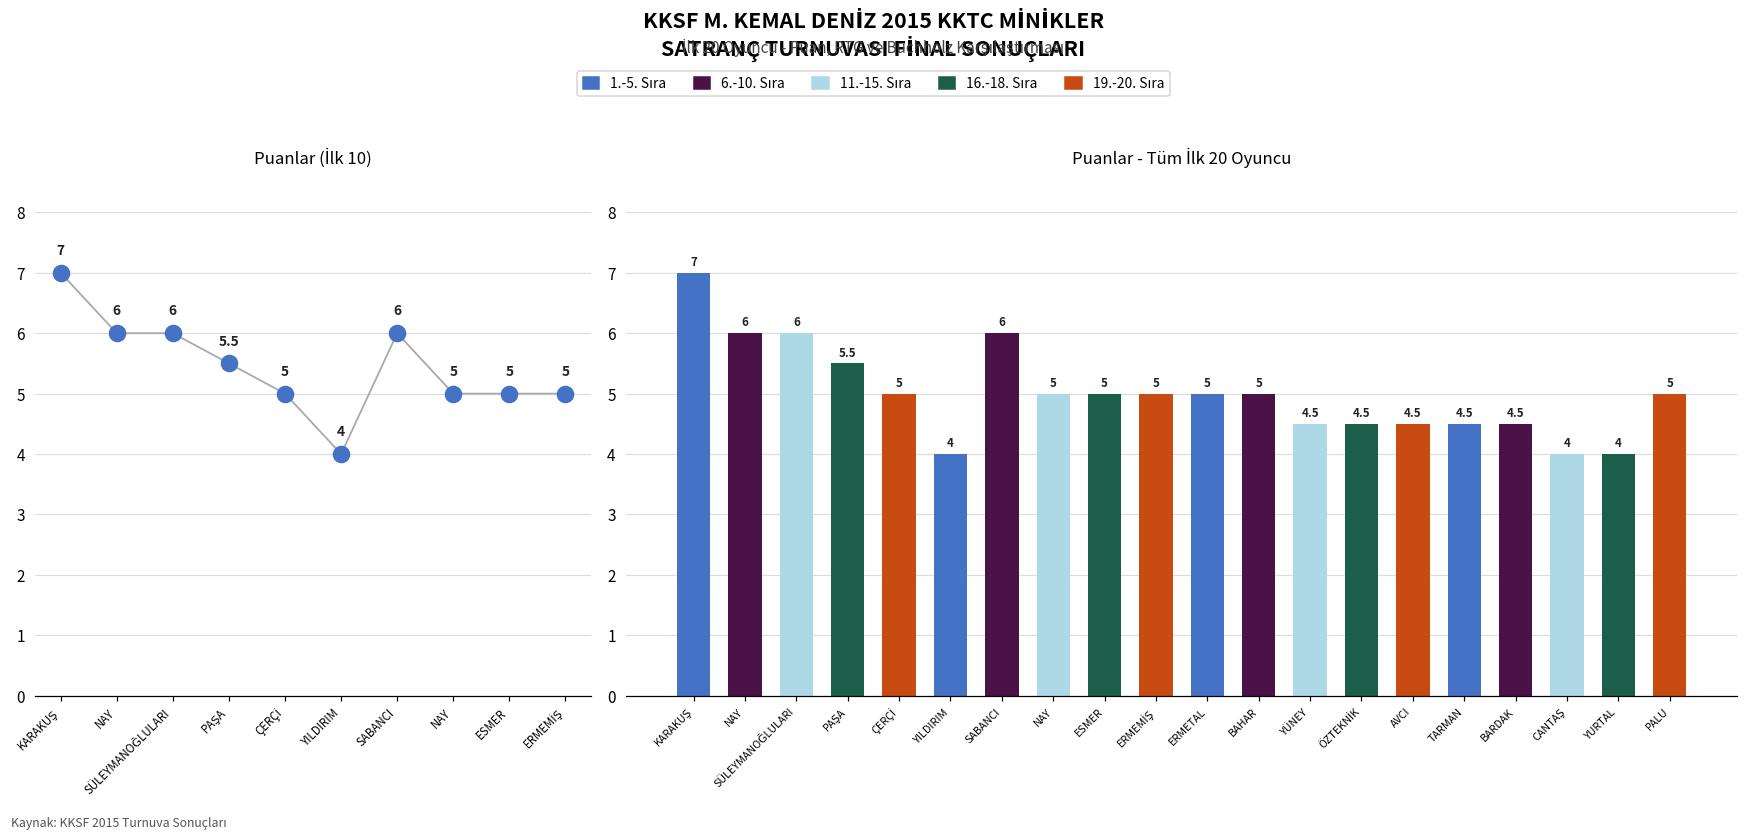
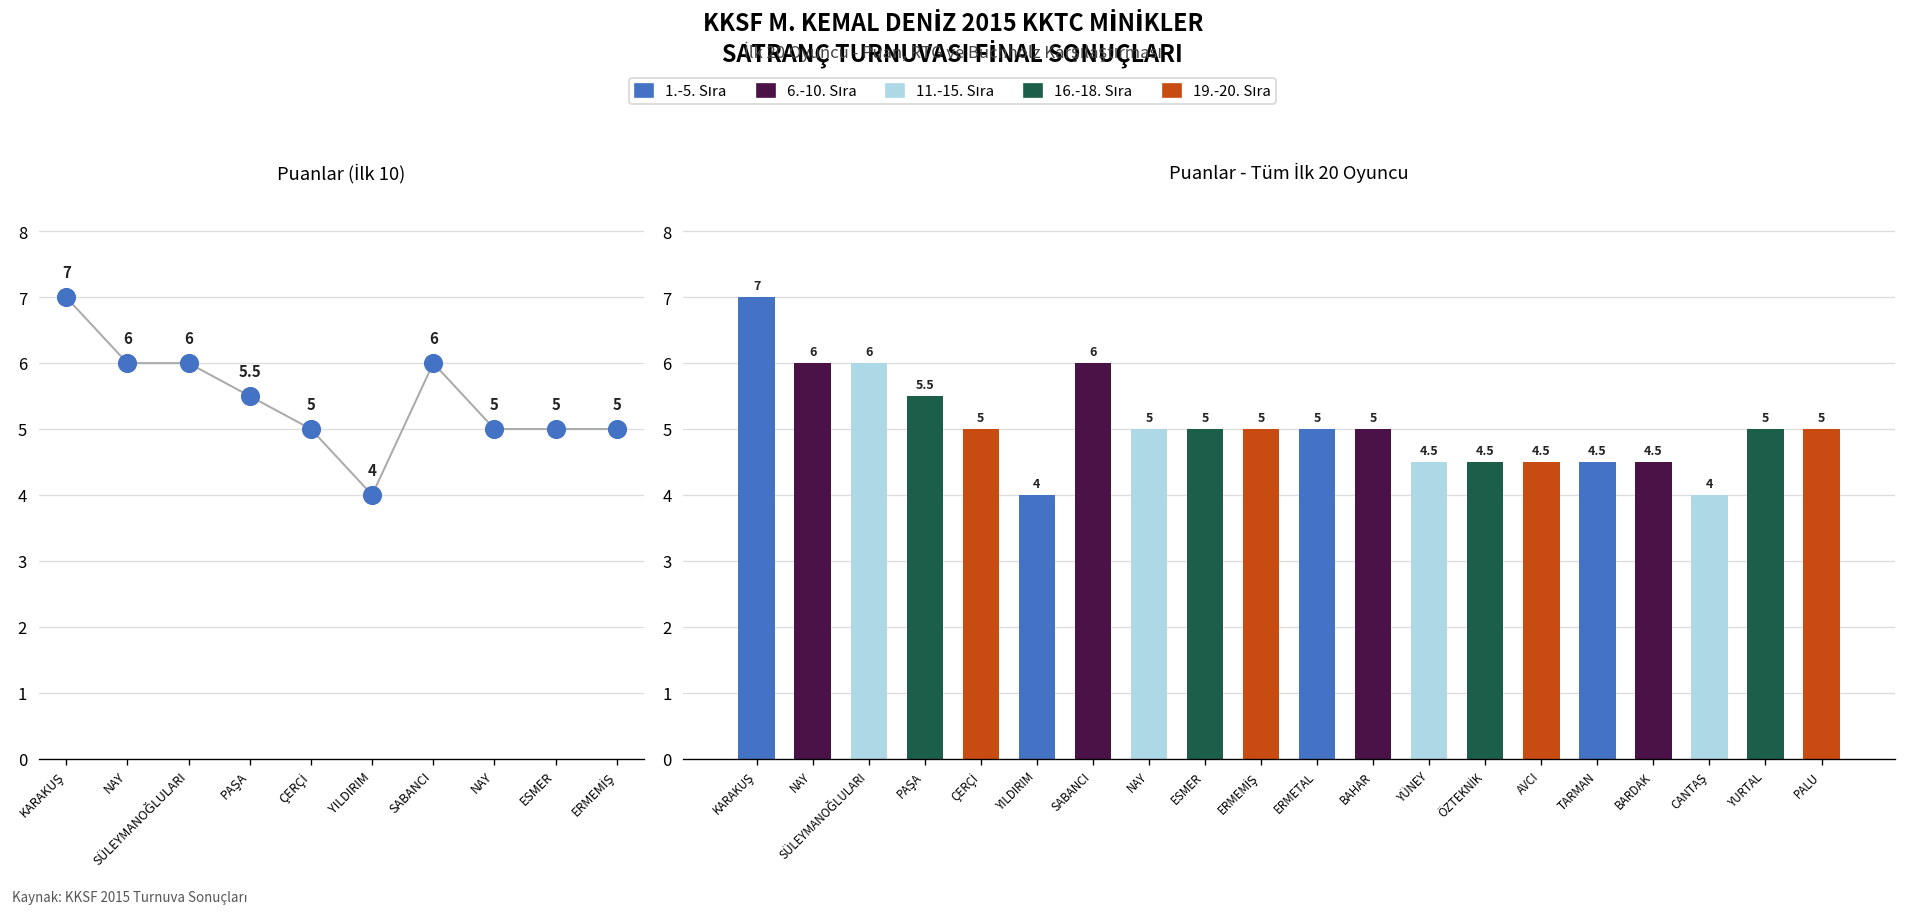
Puanlar - Tüm İlk 20 Oyuncu, YURTAL: 4 -> 5
